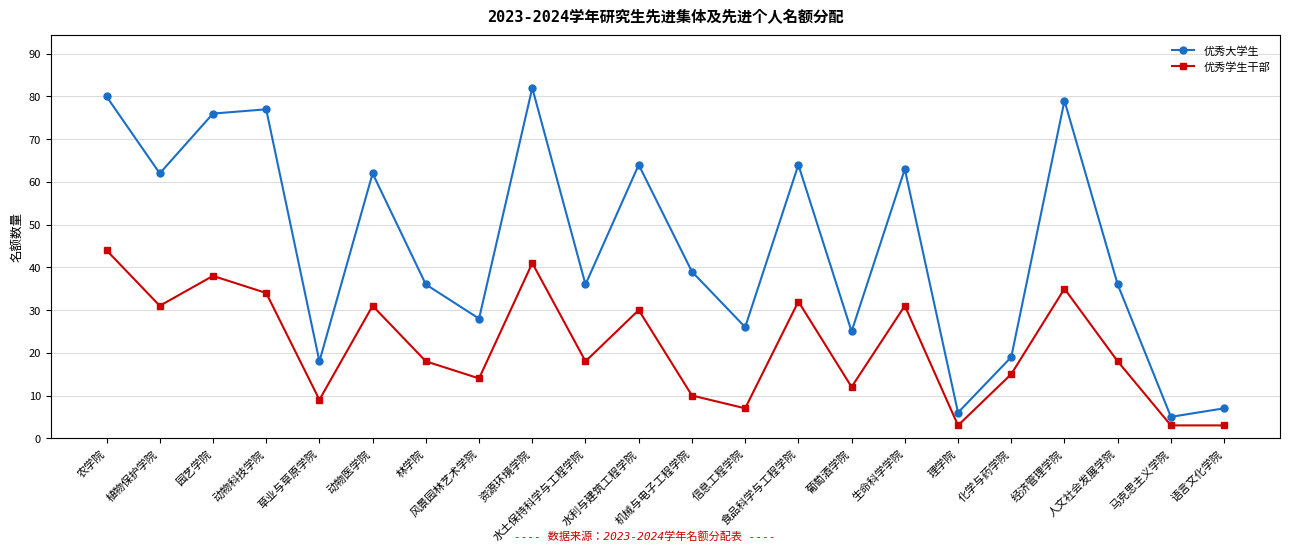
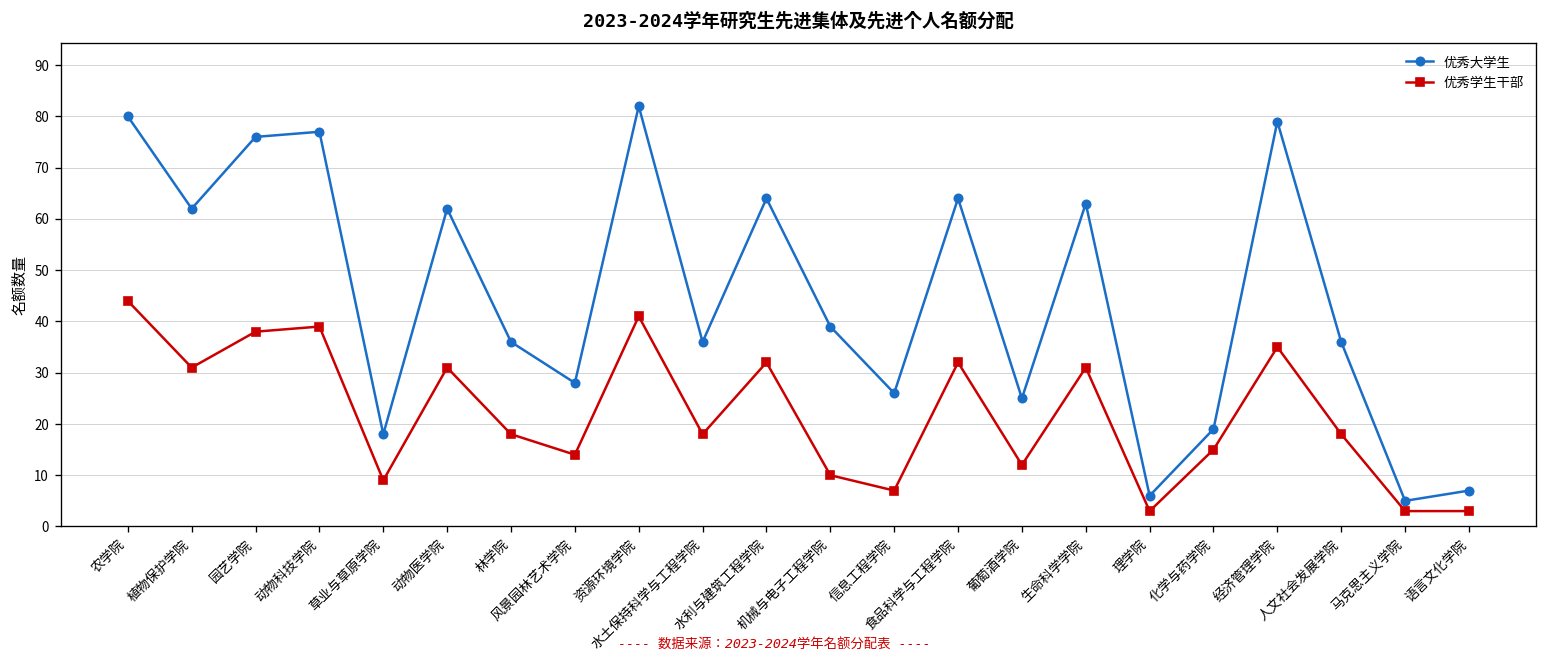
优秀学生干部, 动物科技学院: 34 -> 39
优秀学生干部, 水利与建筑工程学院: 30 -> 32
